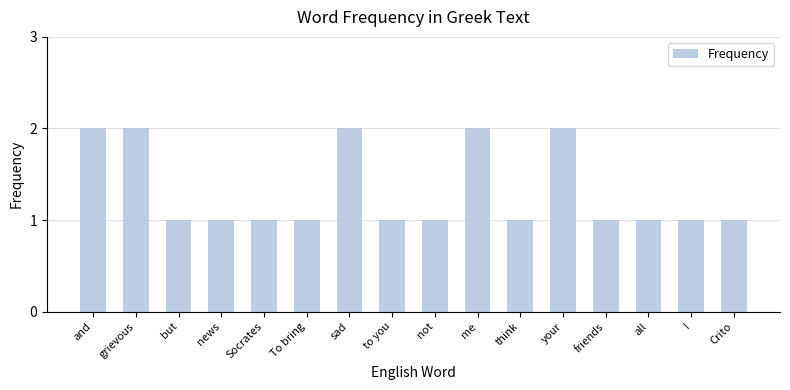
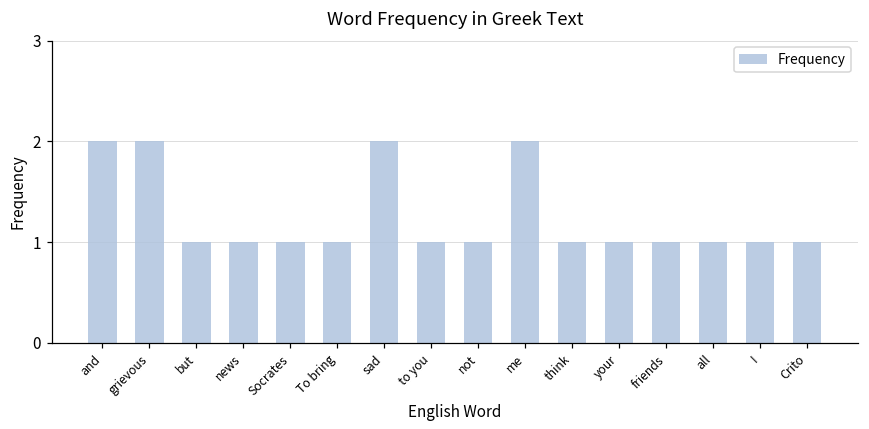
your: 2 -> 1
